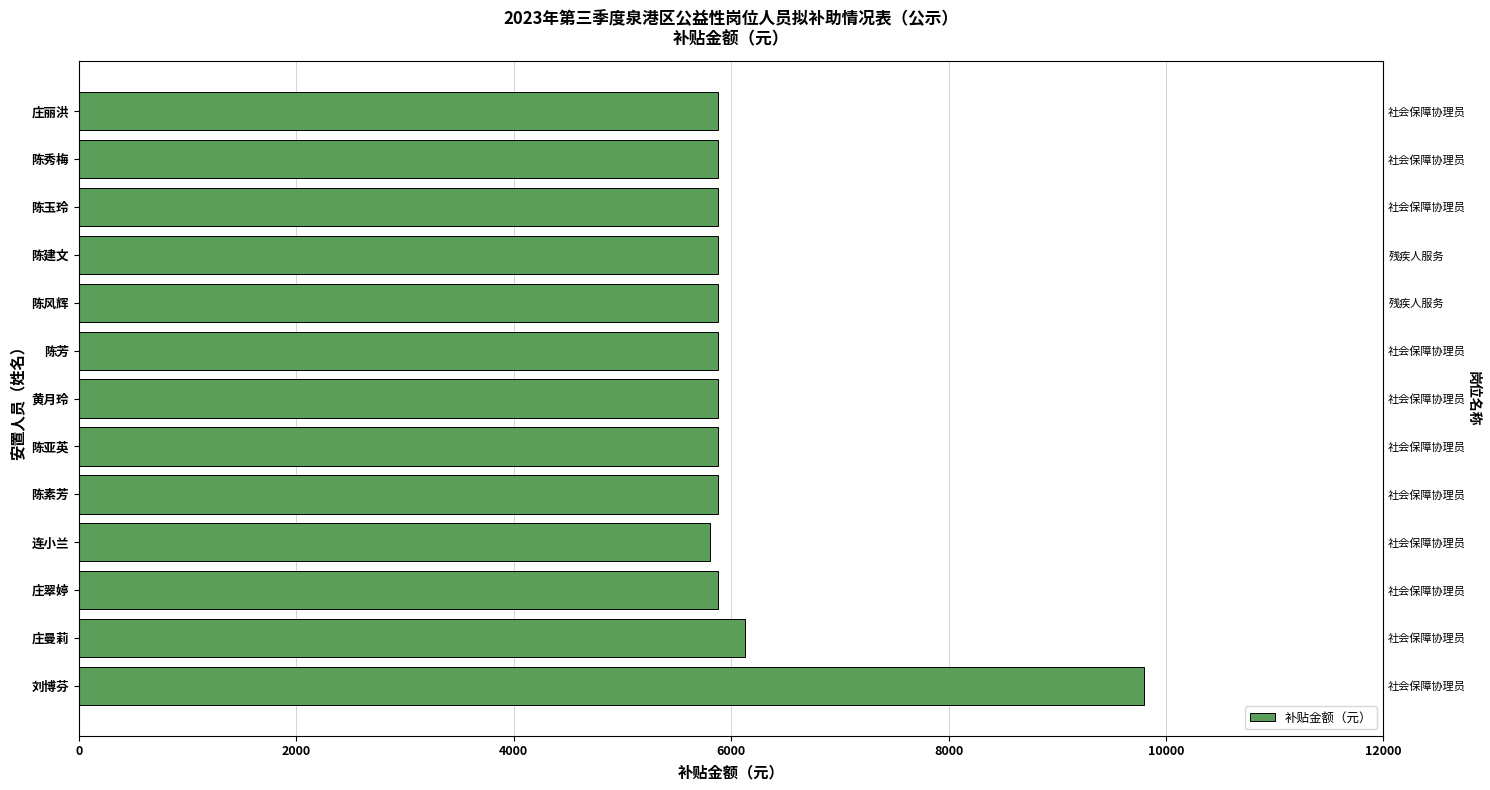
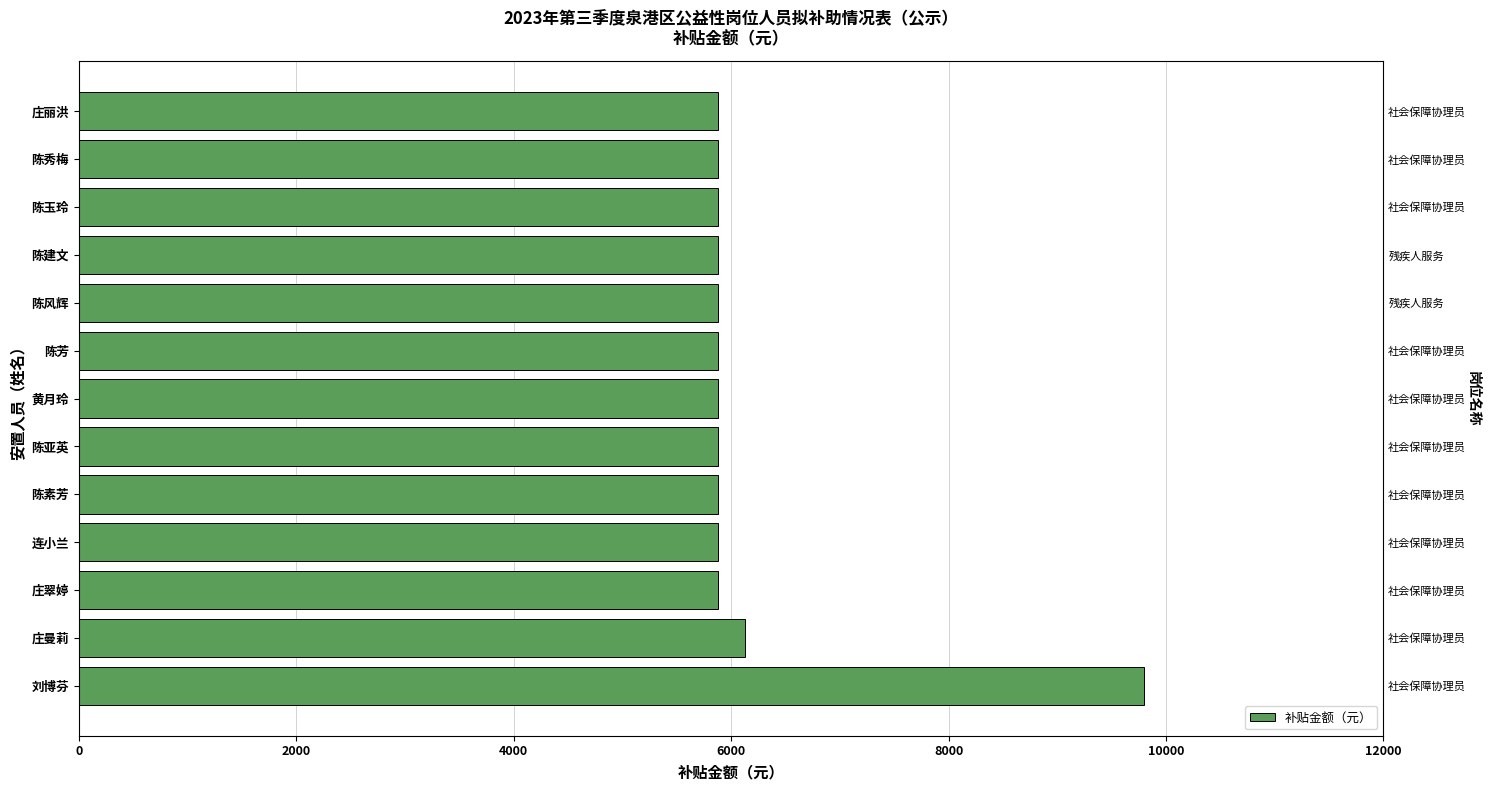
连小兰: 5800 -> 5880
